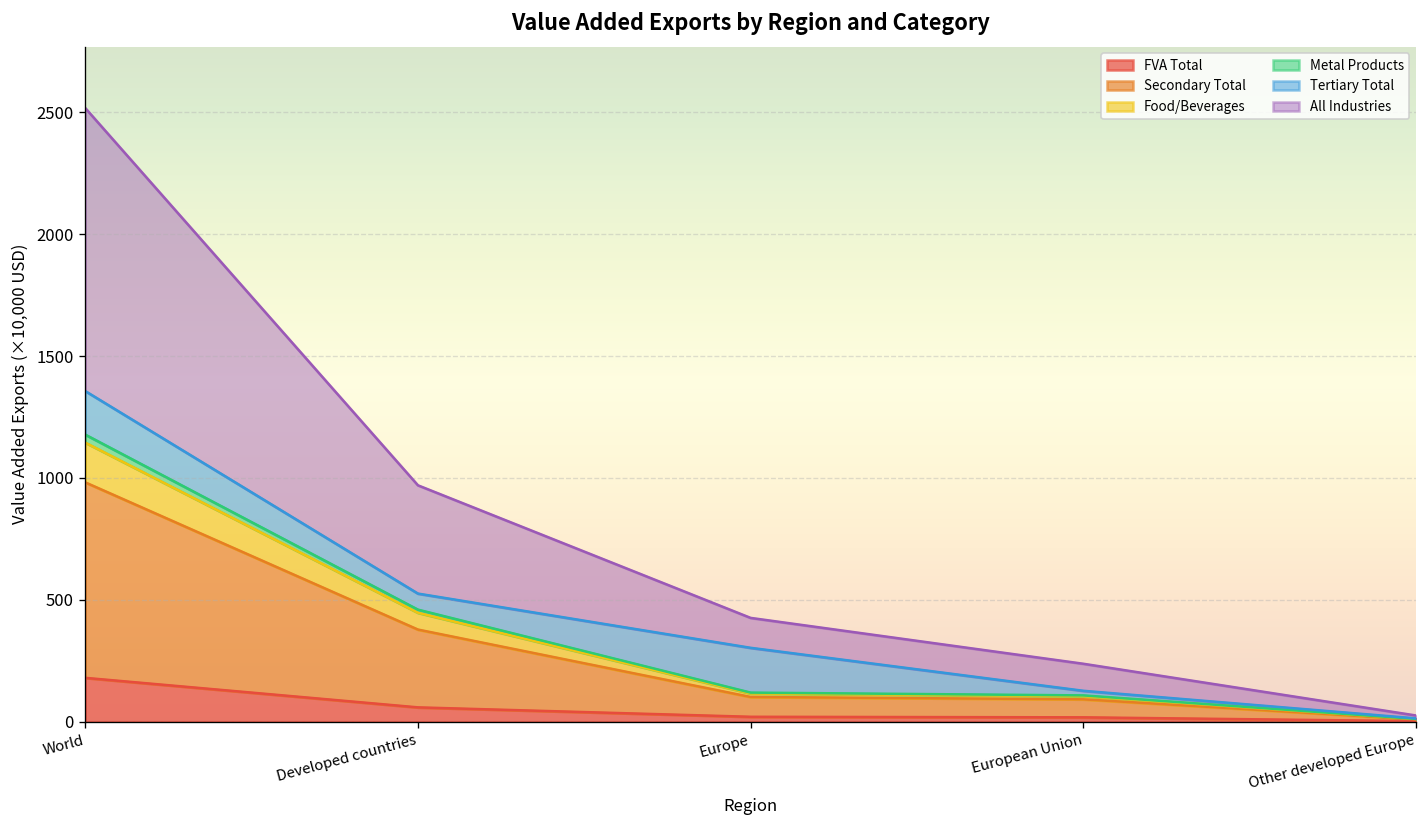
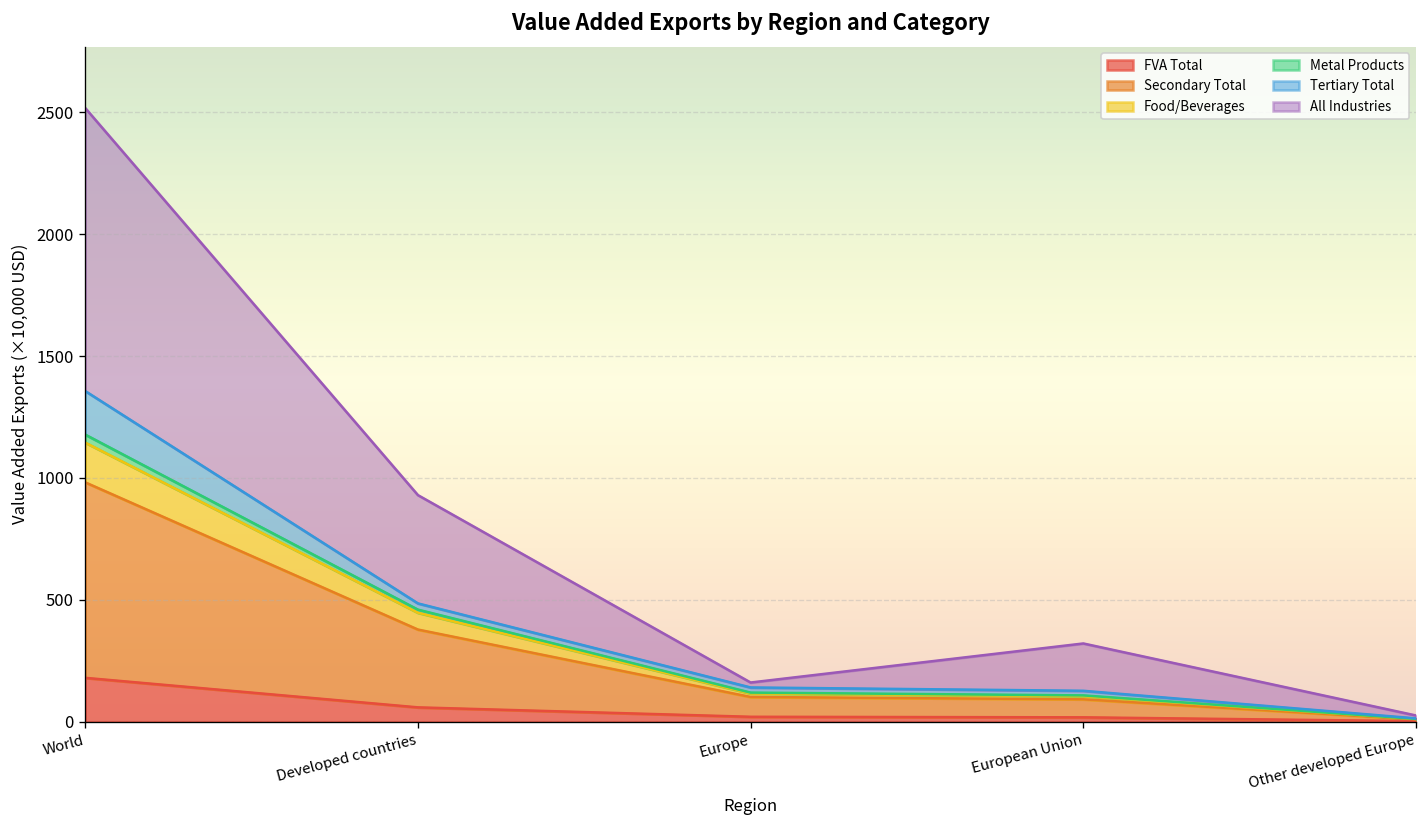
Tertiary Total, Developed countries: 70 -> 30
Tertiary Total, Europe: 180 -> 20
All Industries, Europe: 120 -> 20
All Industries, European Union: 110 -> 190
